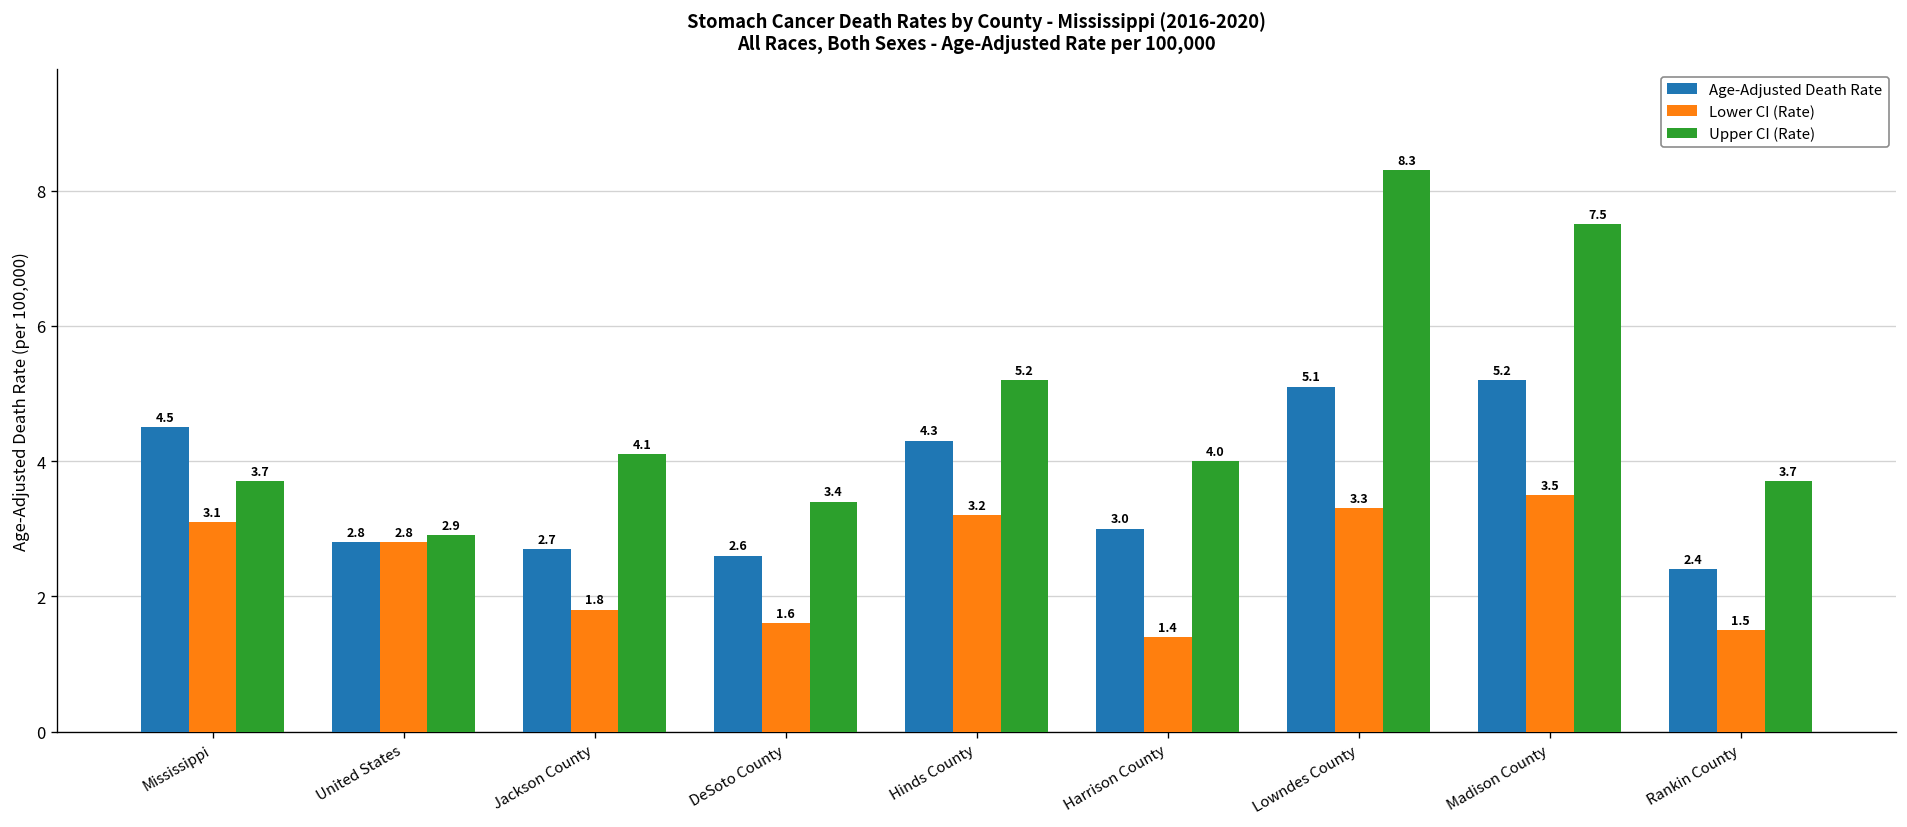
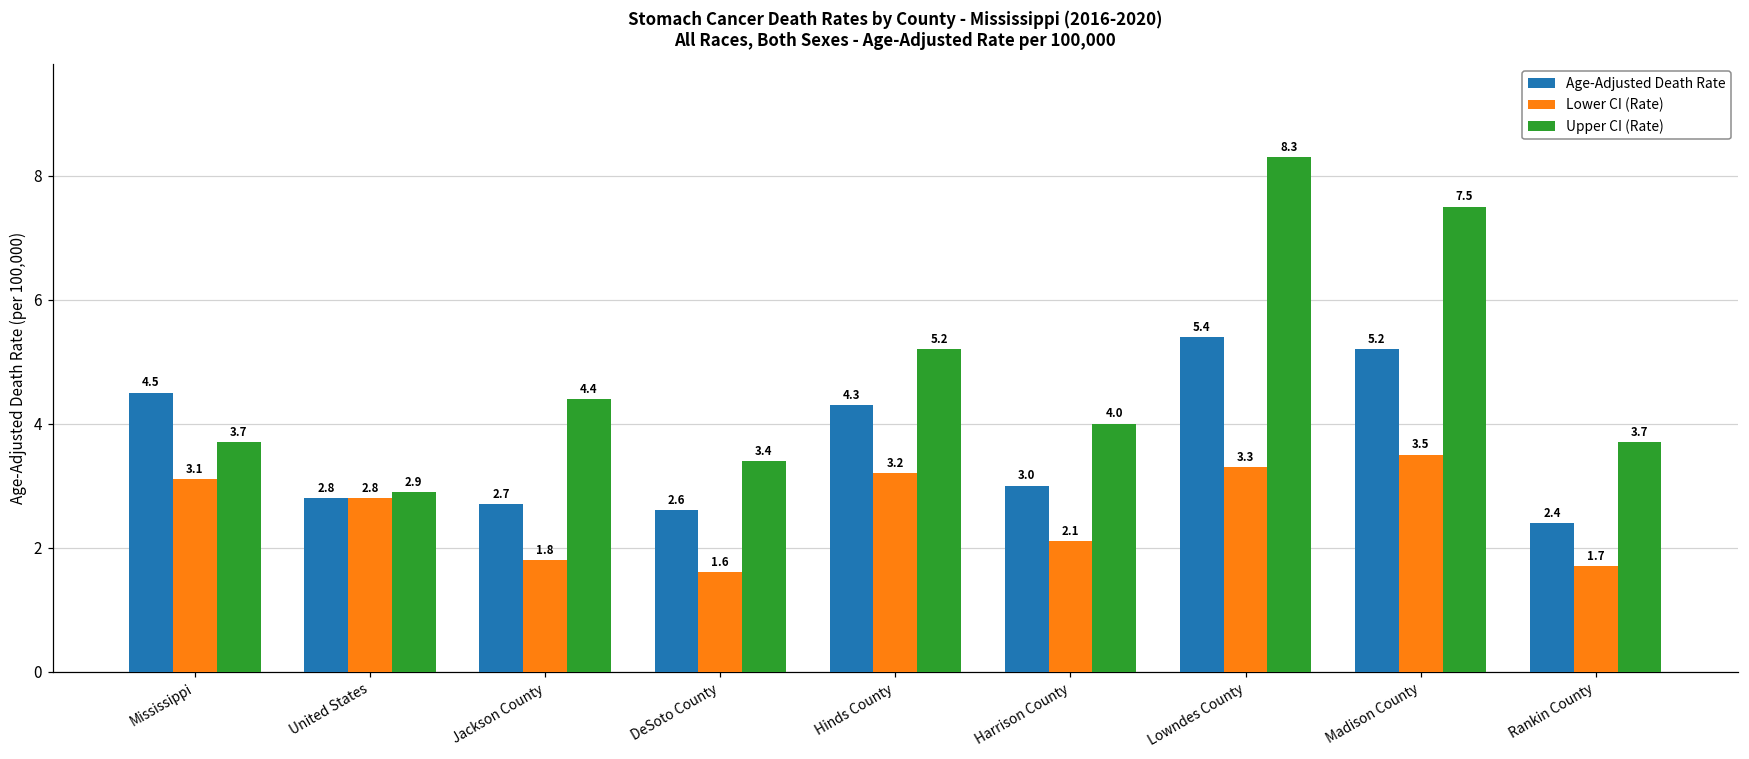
Upper CI (Rate), Jackson County: 4.1 -> 4.4
Lower CI (Rate), Harrison County: 1.4 -> 2.1
Age-Adjusted Death Rate, Lowndes County: 5.1 -> 5.4
Lower CI (Rate), Rankin County: 1.5 -> 1.7
